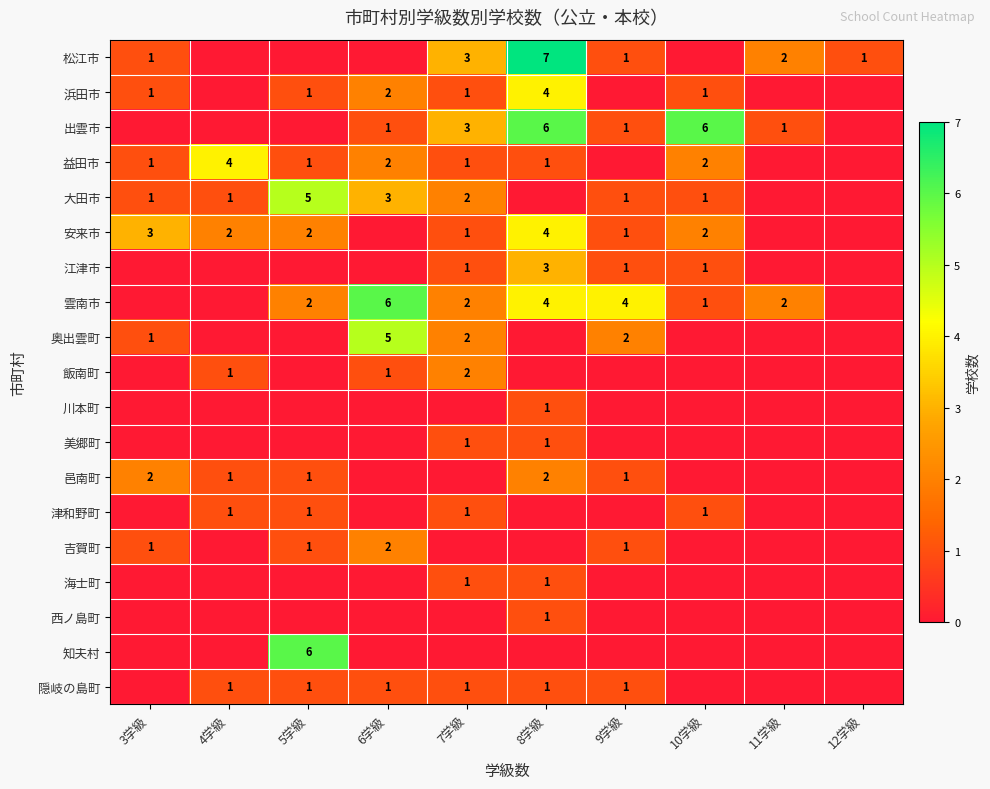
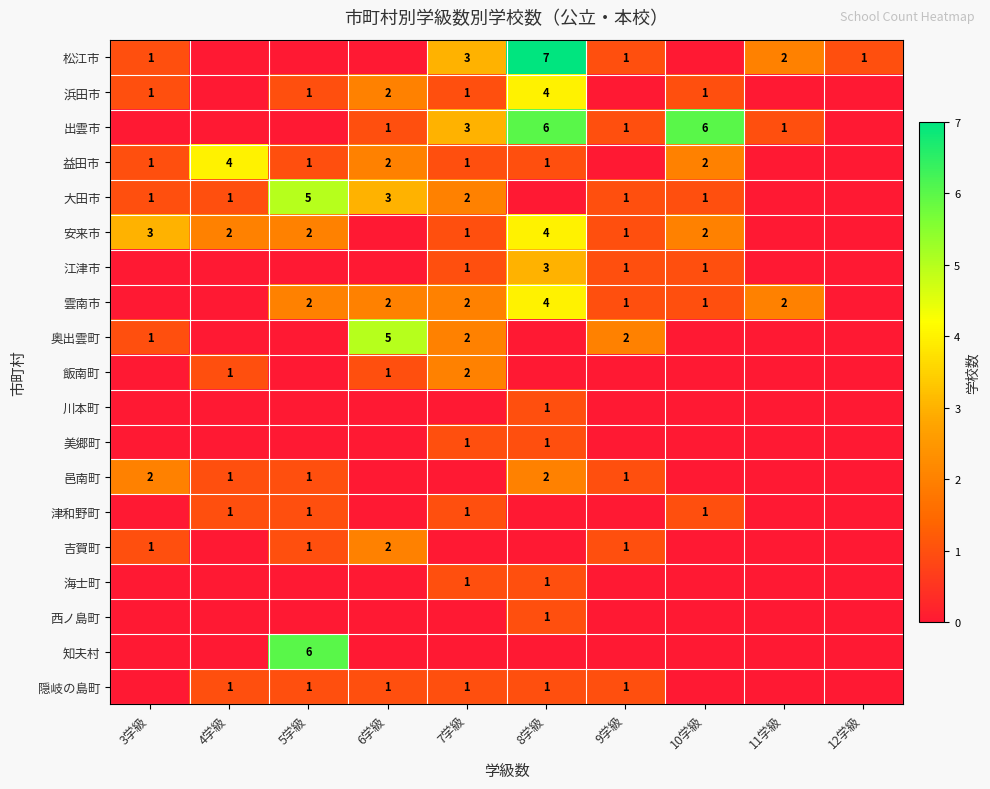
雲南市, 6学級: 6 -> 2
雲南市, 9学級: 4 -> 1
